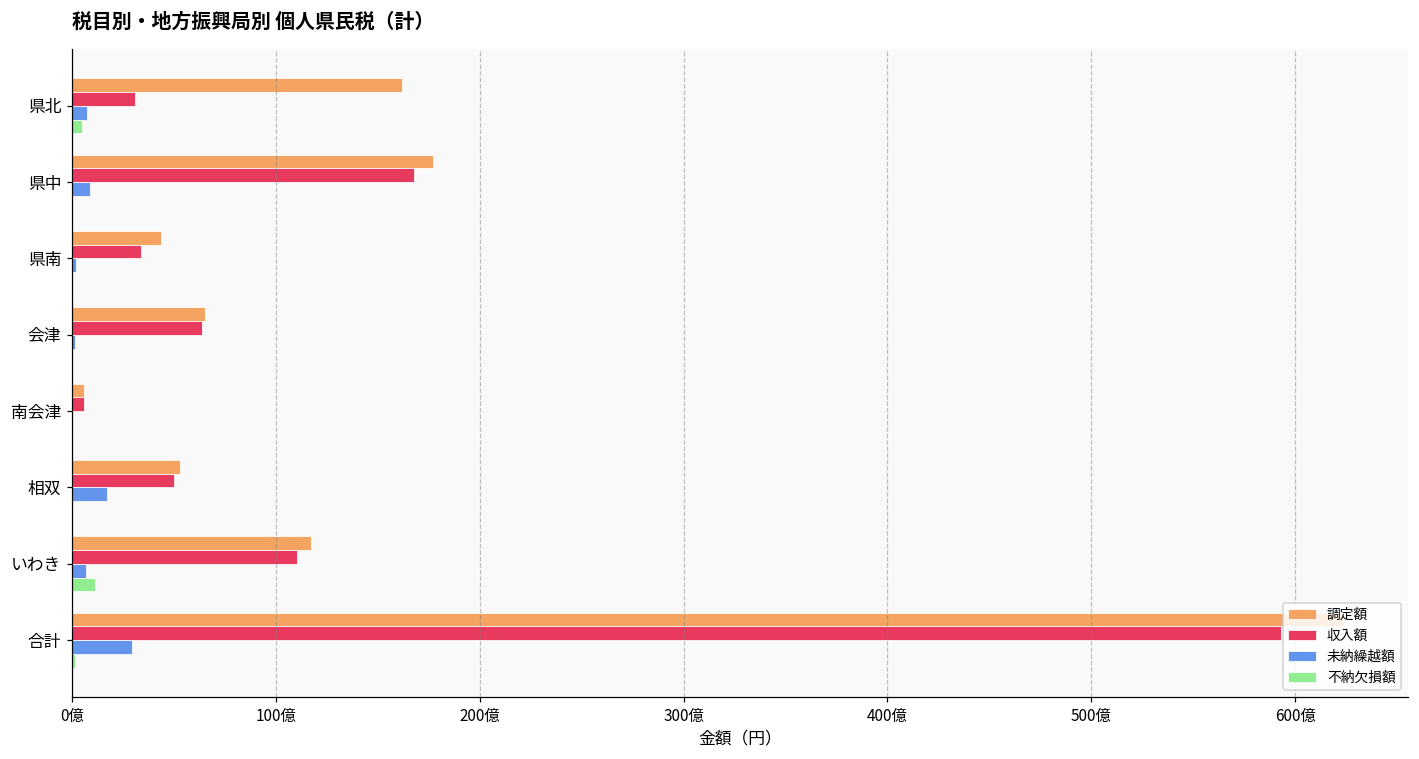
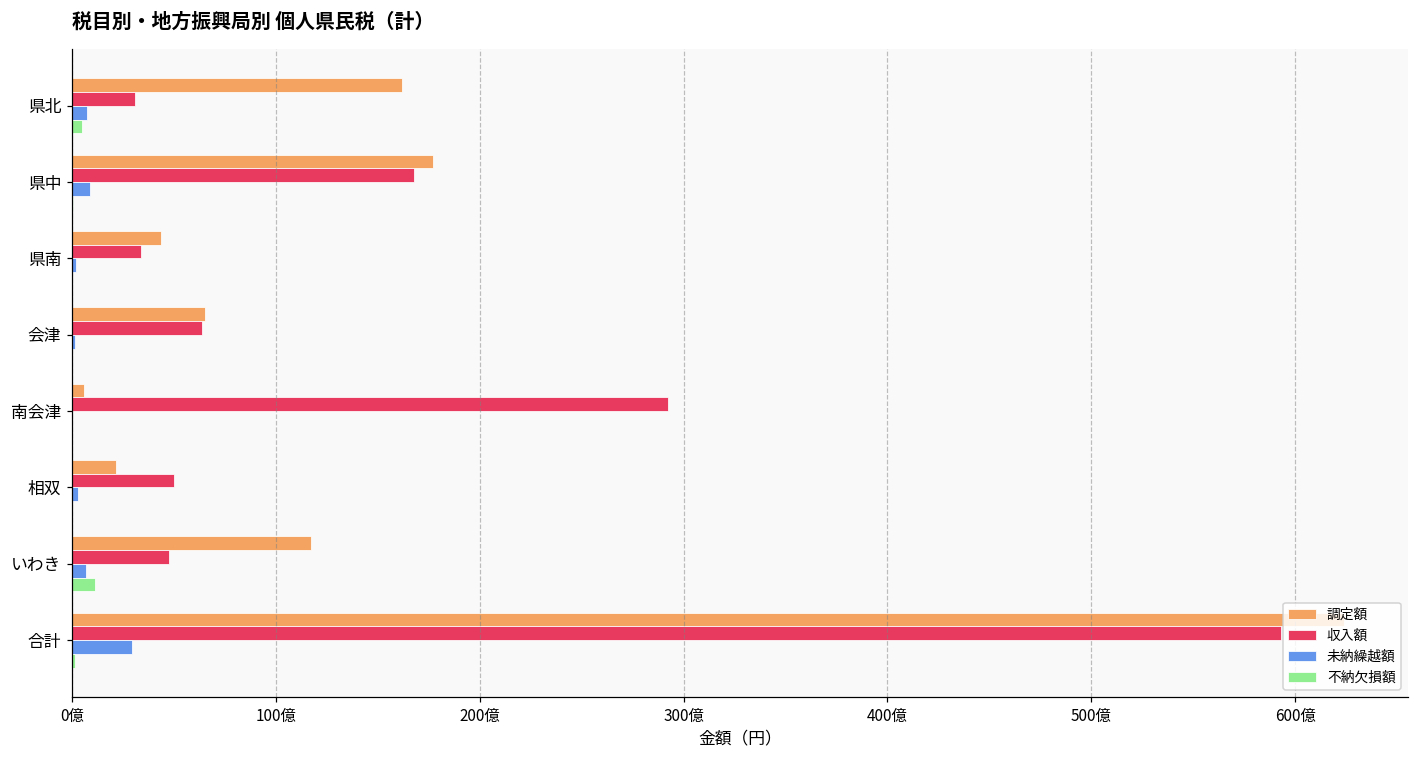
収入額, 南会津: 6億 -> 293億
調定額, 相双: 53億 -> 21億
未納繰越額, 相双: 17億 -> 3億
収入額, いわき: 110億 -> 48億
